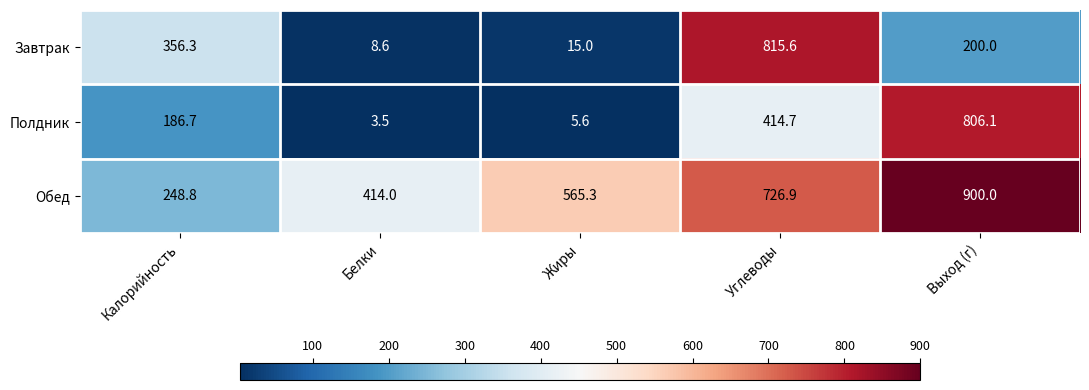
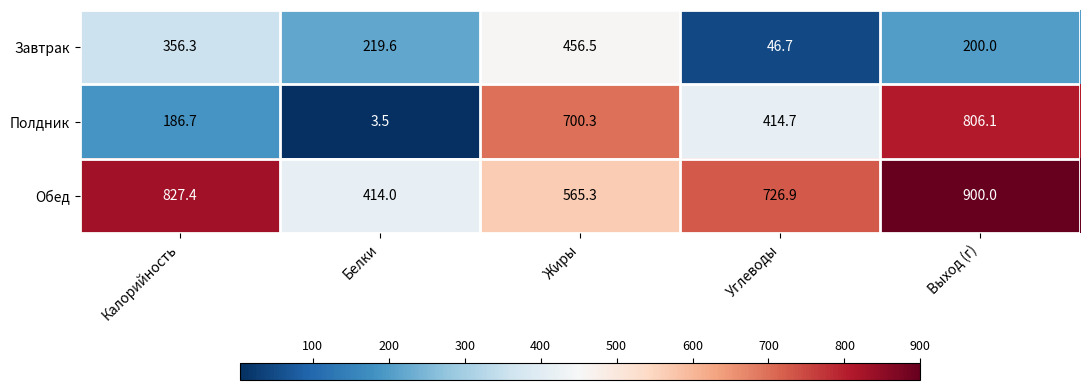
Завтрак, Белки: 8.6 -> 219.6
Завтрак, Жиры: 15.0 -> 456.5
Завтрак, Углеводы: 815.6 -> 46.7
Полдник, Жиры: 5.6 -> 700.3
Обед, Калорийность: 248.8 -> 827.4
